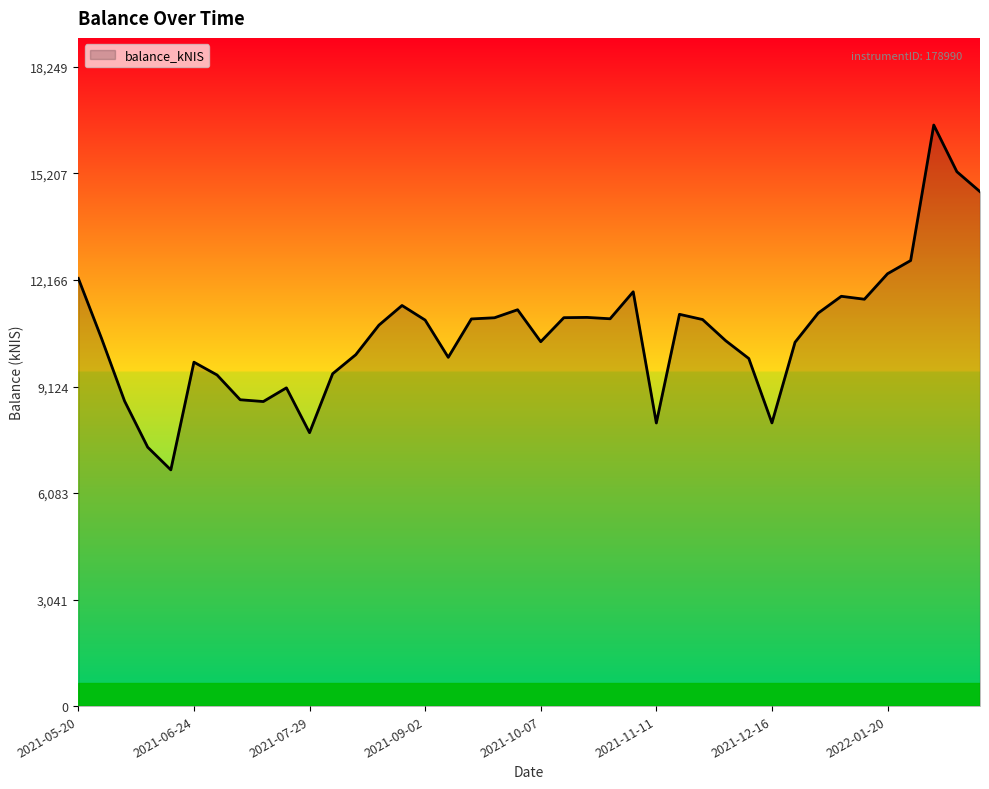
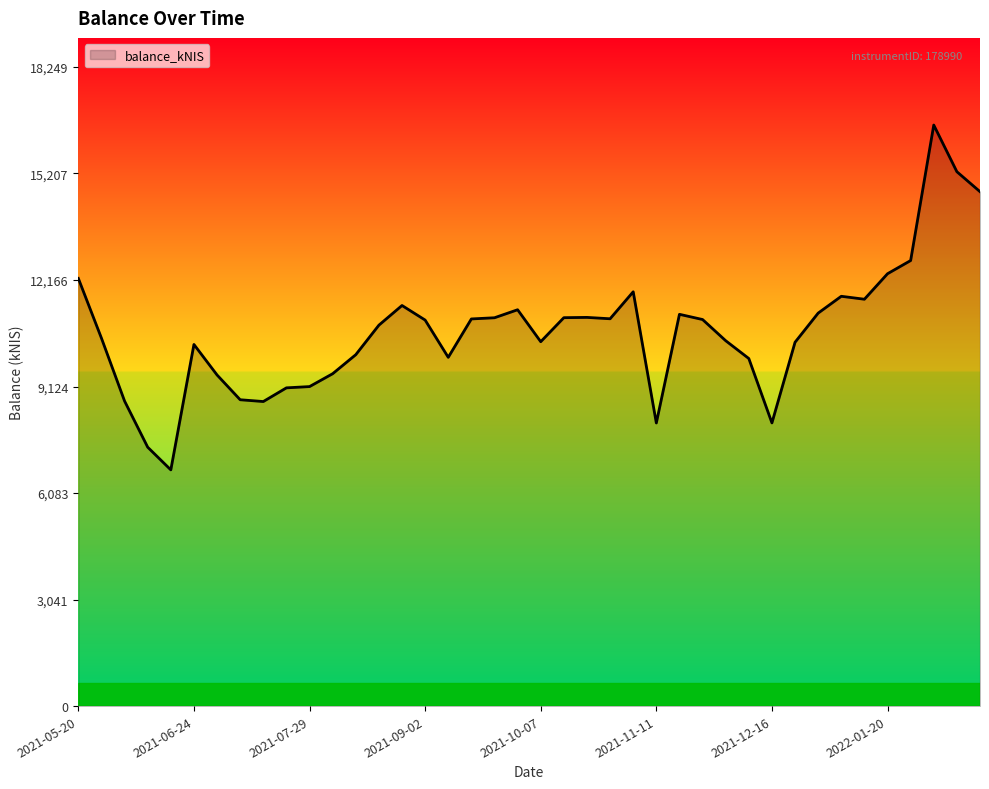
2021-06-24: 9,800 -> 10,300
2021-07-29: 7,800 -> 9,100
